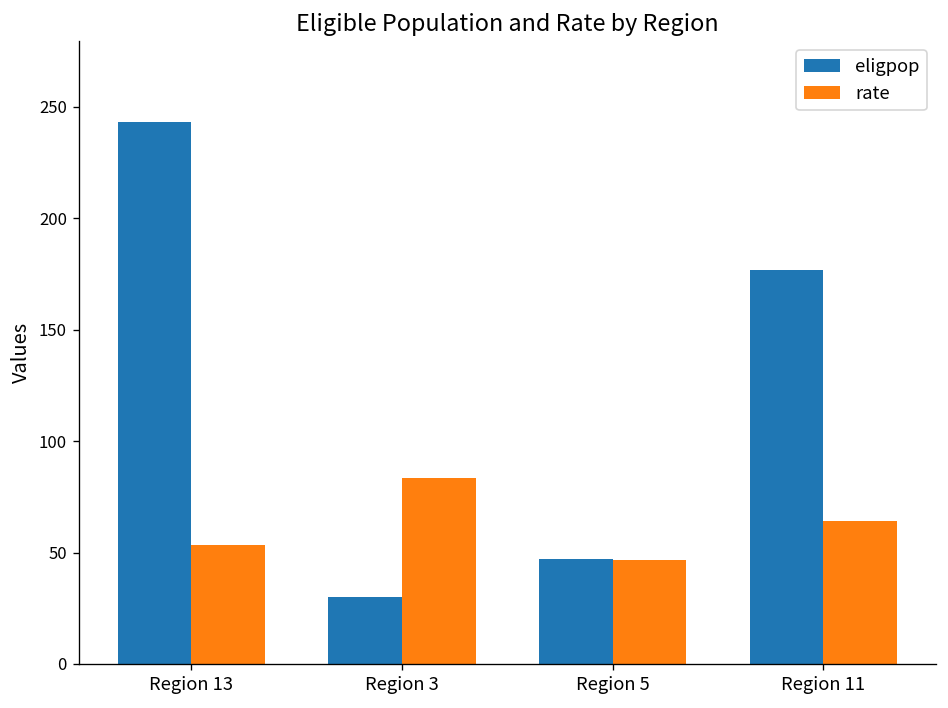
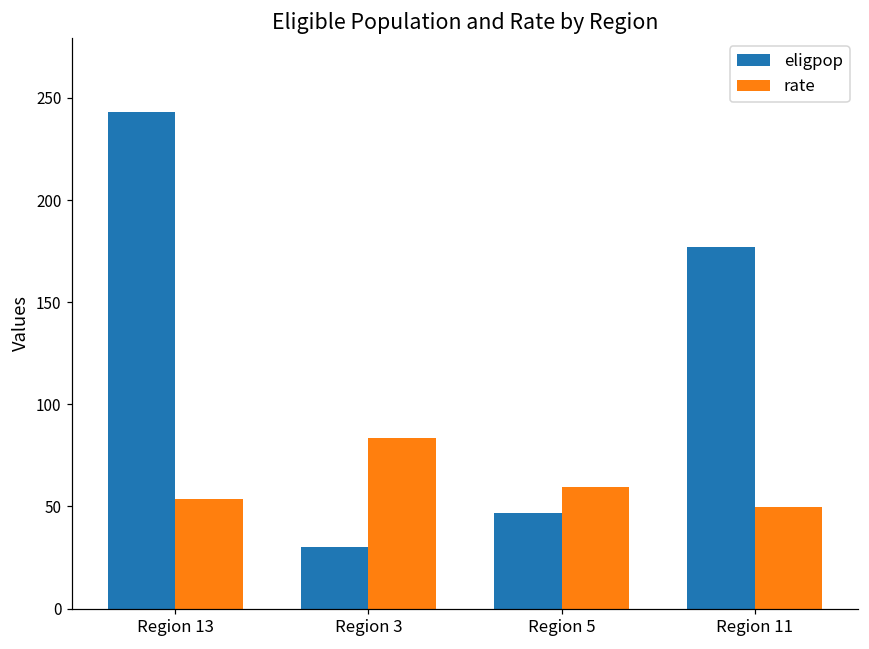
rate, Region 5: 46 -> 60
rate, Region 11: 64 -> 50
